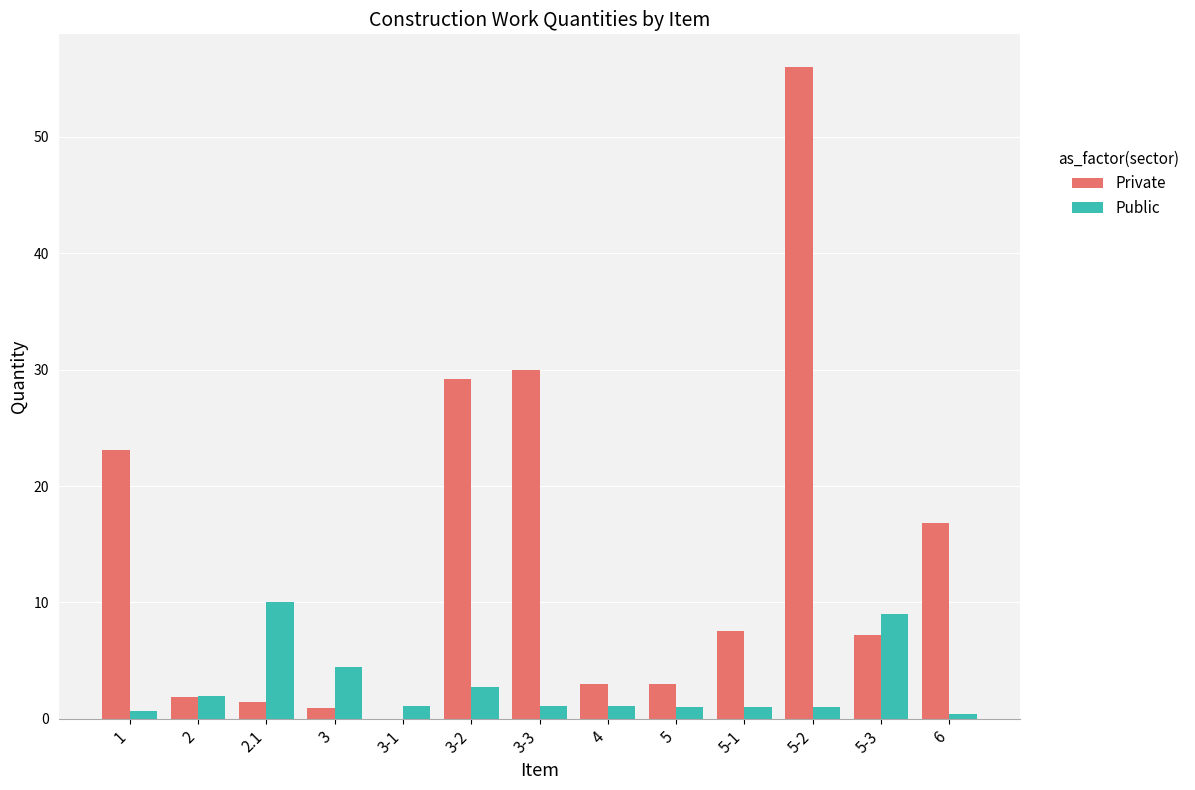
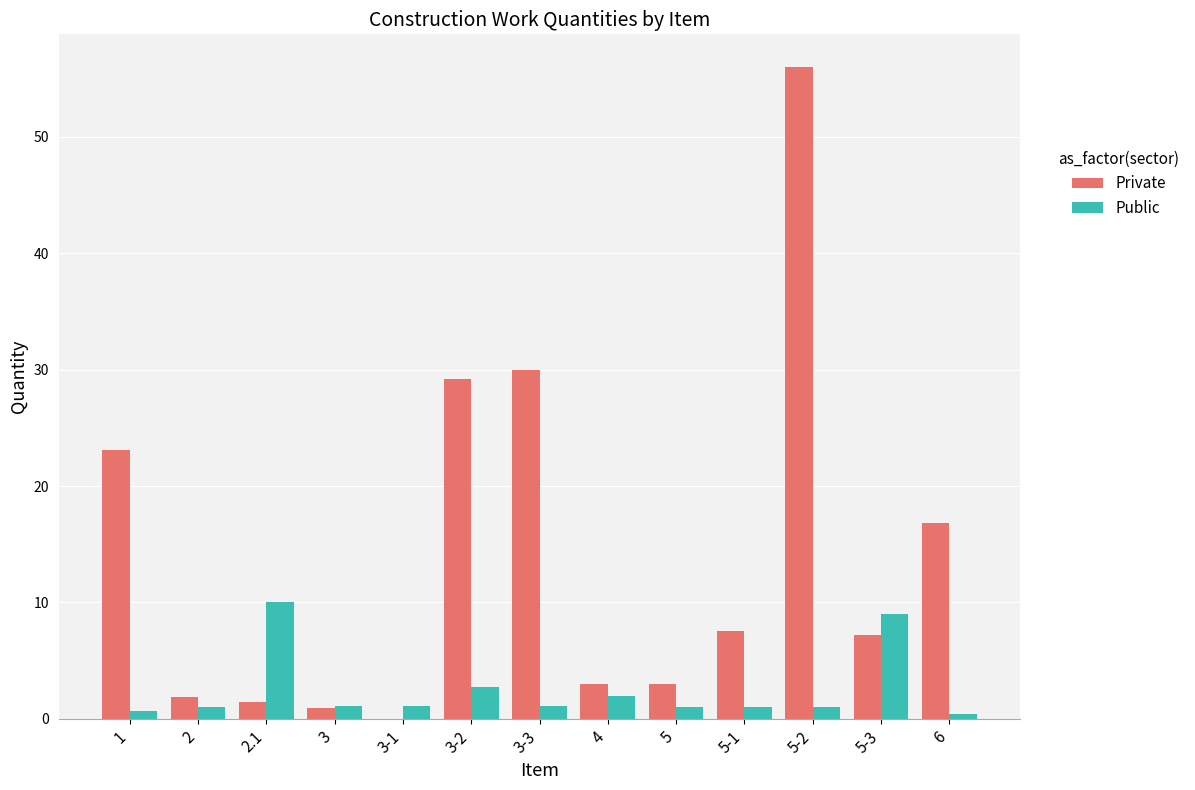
Public, 2: 2 -> 1
Public, 3: 4.4 -> 1.1
Public, 4: 1.1 -> 2.0
